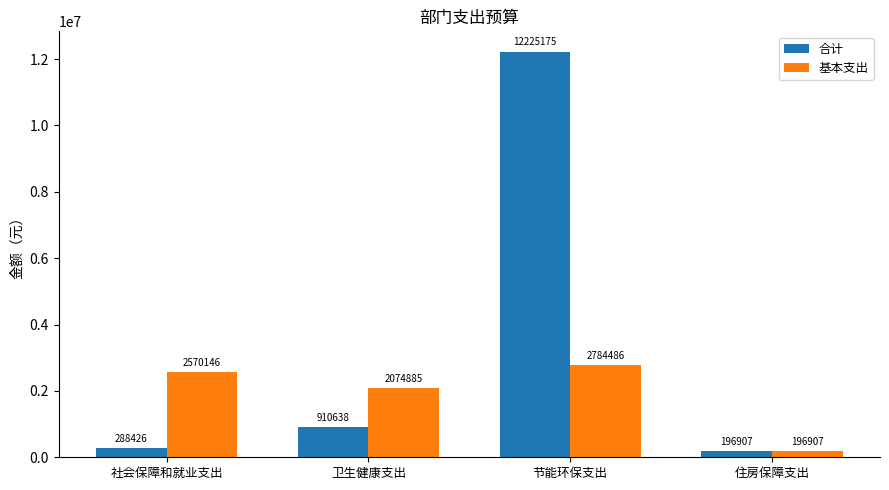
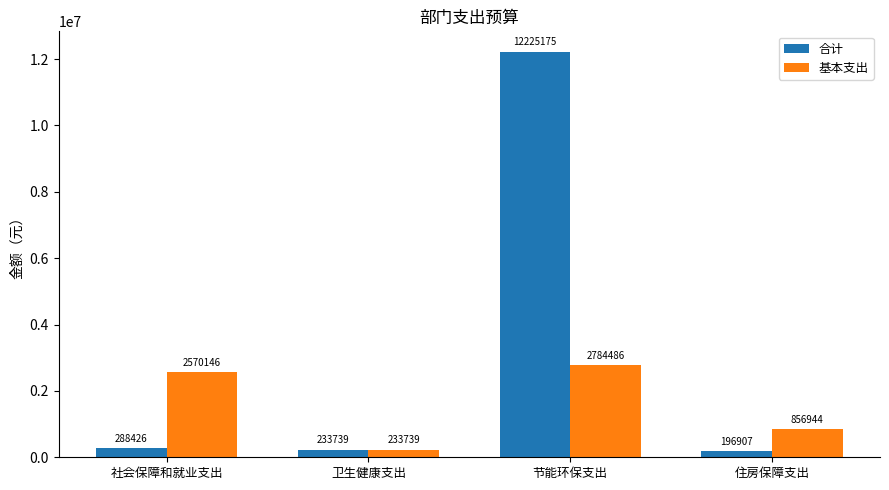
合计, 卫生健康支出: 910638 -> 233739
基本支出, 卫生健康支出: 2074885 -> 233739
基本支出, 住房保障支出: 196907 -> 856944
